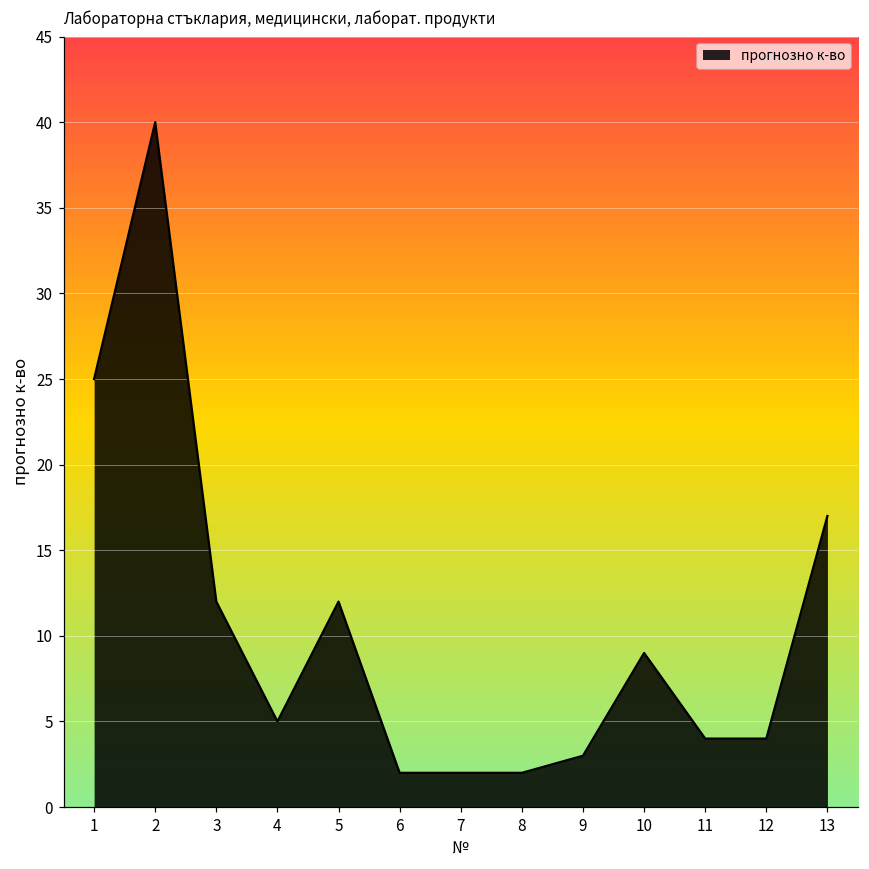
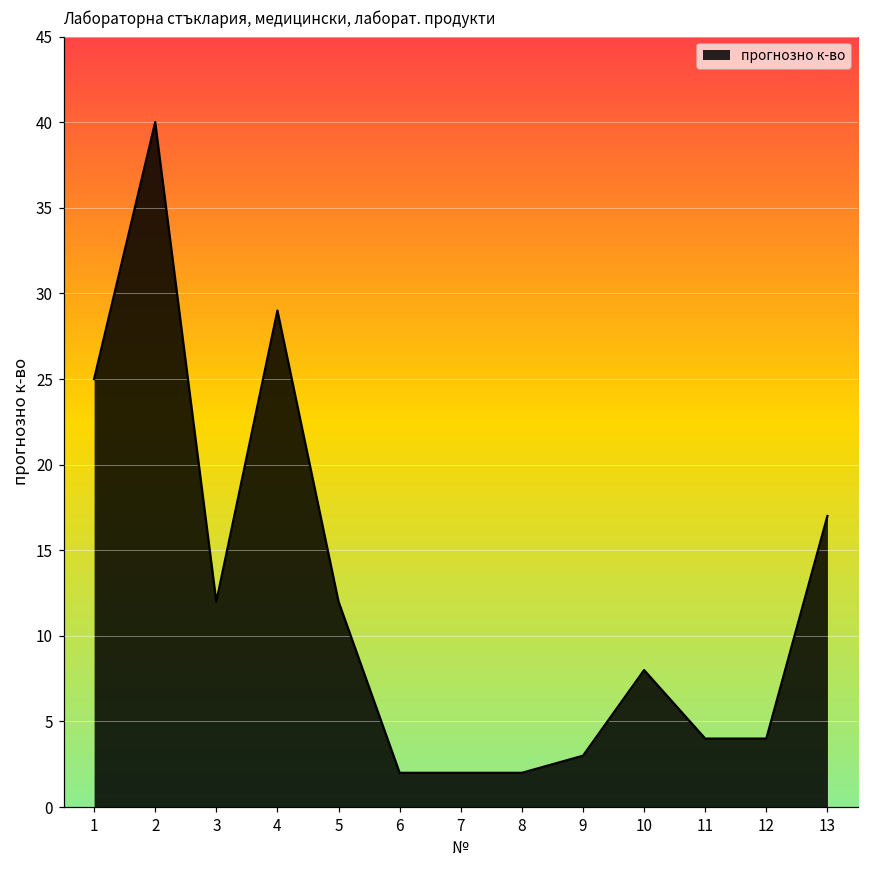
4: 5 -> 29
10: 9 -> 8
